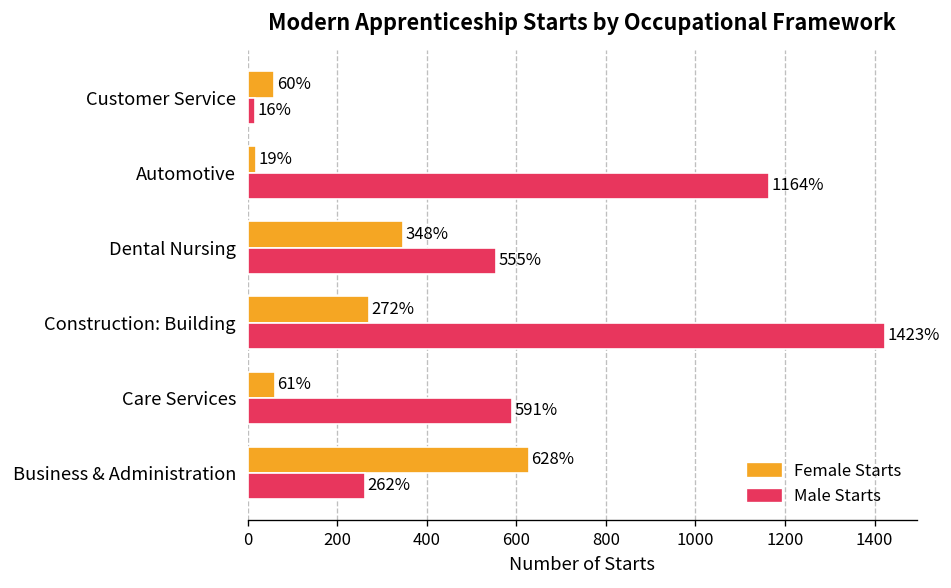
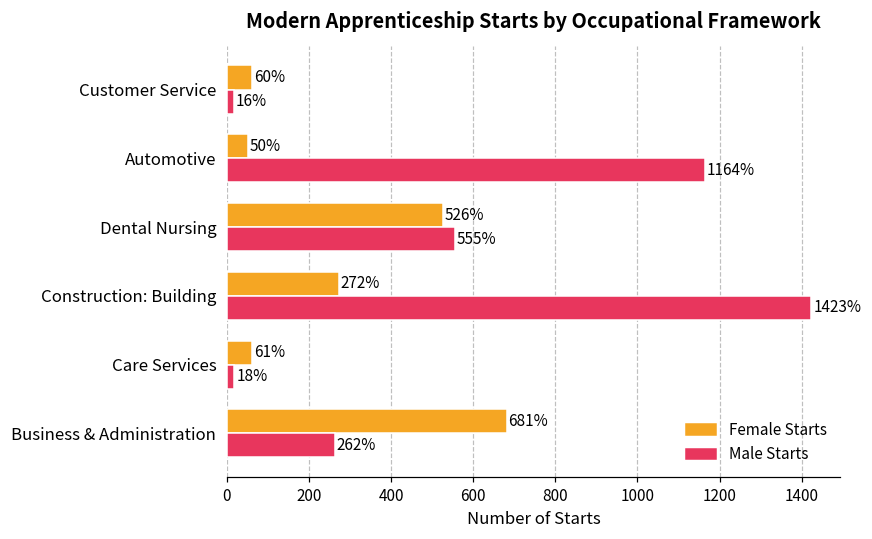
Female Starts, Automotive: 19% -> 50%
Female Starts, Dental Nursing: 348% -> 526%
Male Starts, Care Services: 591% -> 18%
Female Starts, Business & Administration: 628% -> 681%
